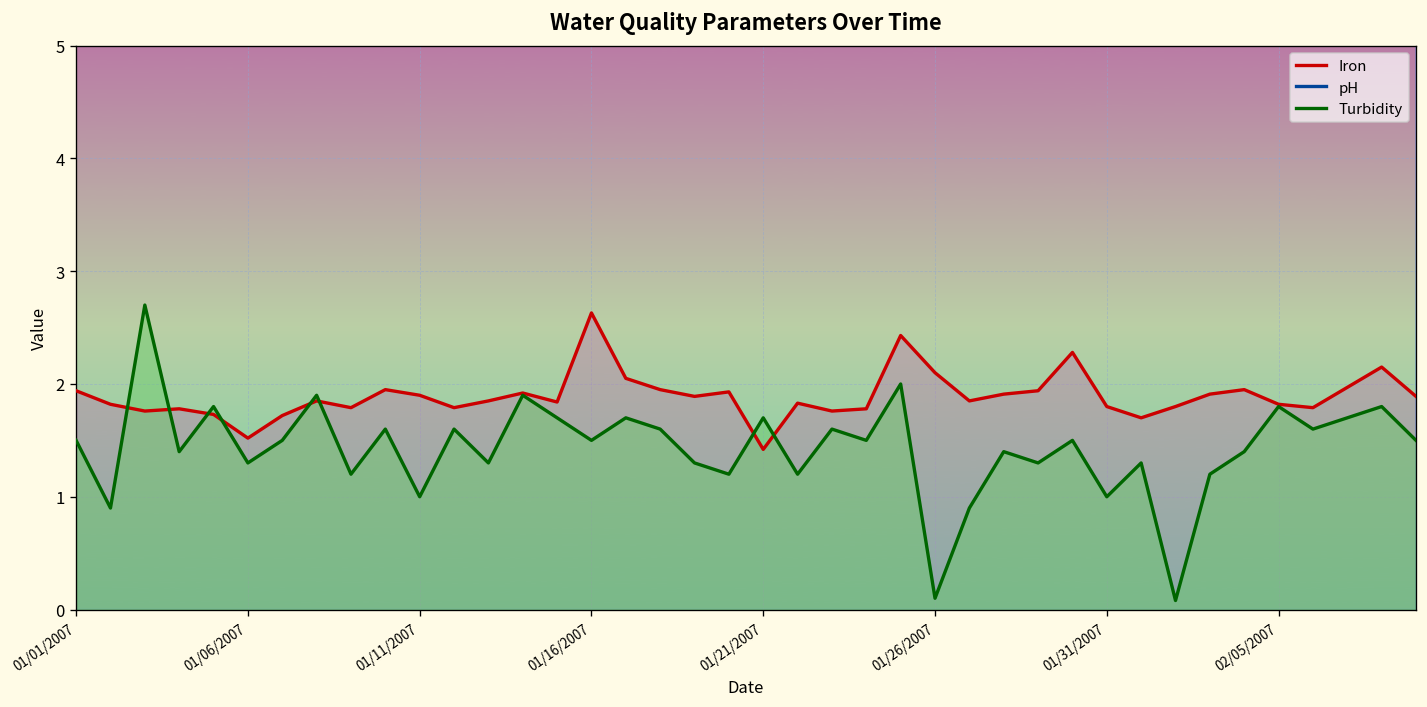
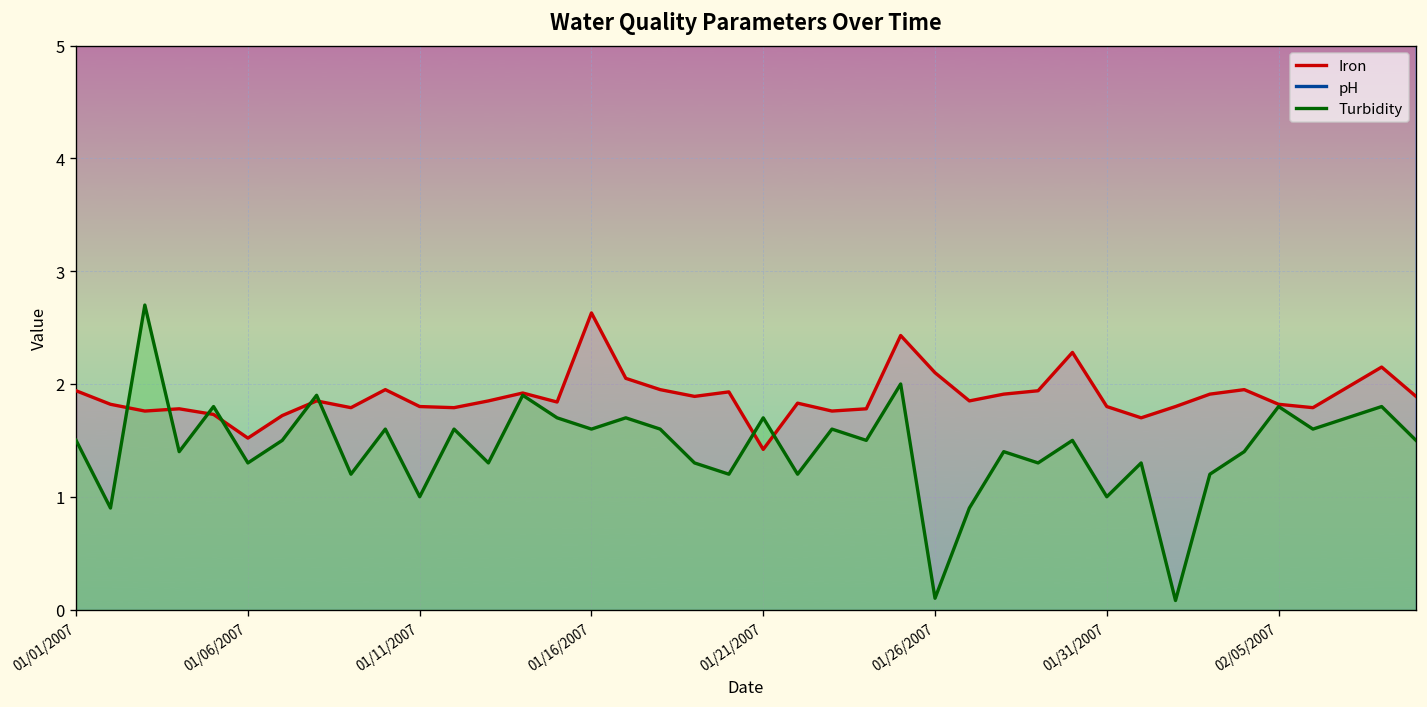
Iron, 01/11/2007: 1.9 -> 1.8
Turbidity, 01/16/2007: 1.5 -> 1.6
